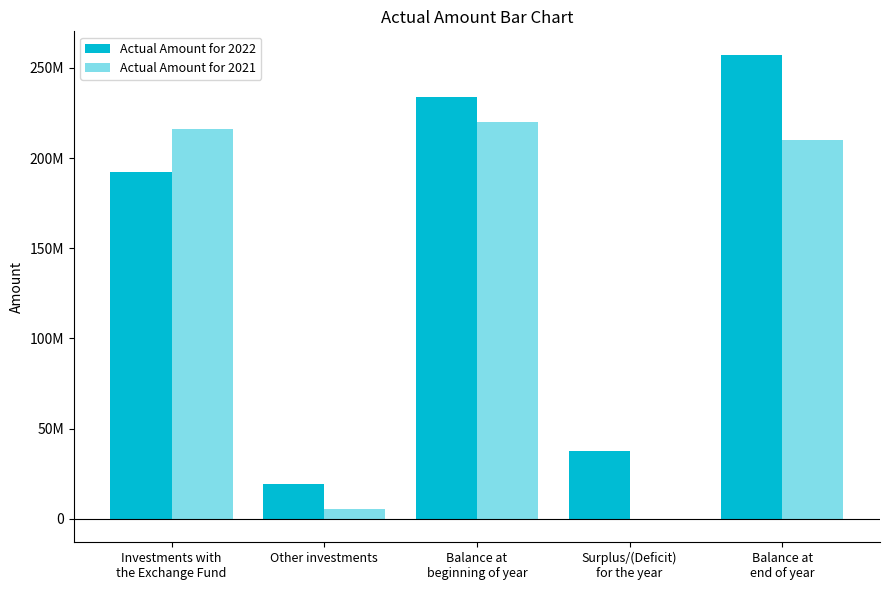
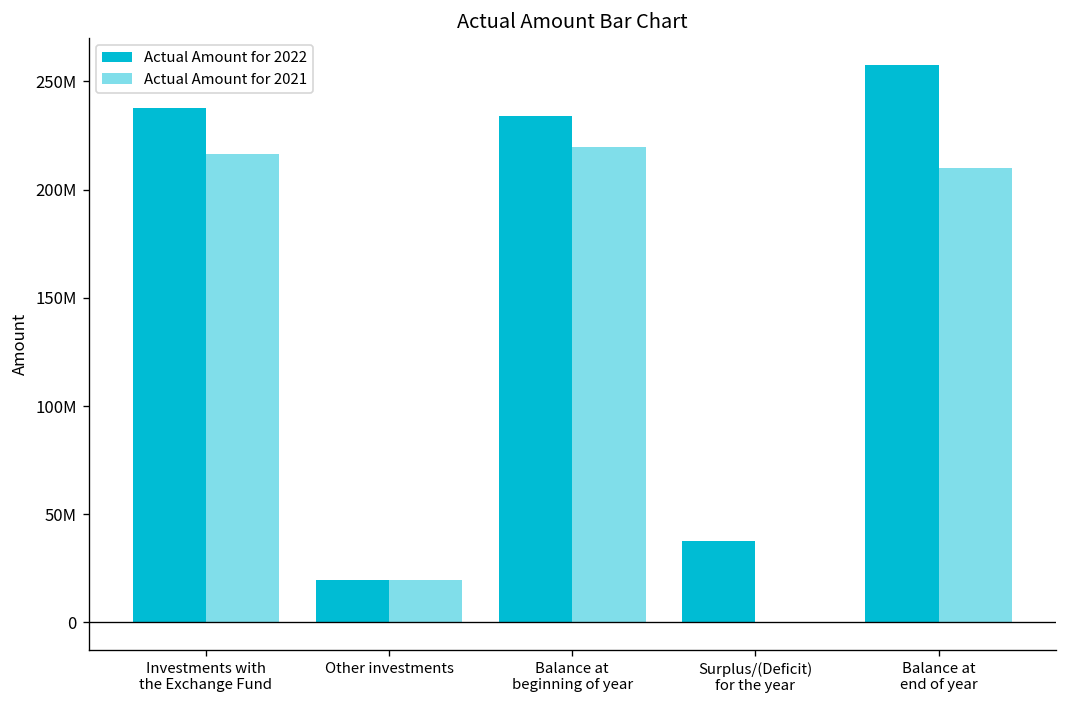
Actual Amount for 2022, Investments with the Exchange Fund: 192000000 -> 238000000
Actual Amount for 2021, Other investments: 6000000 -> 20000000
